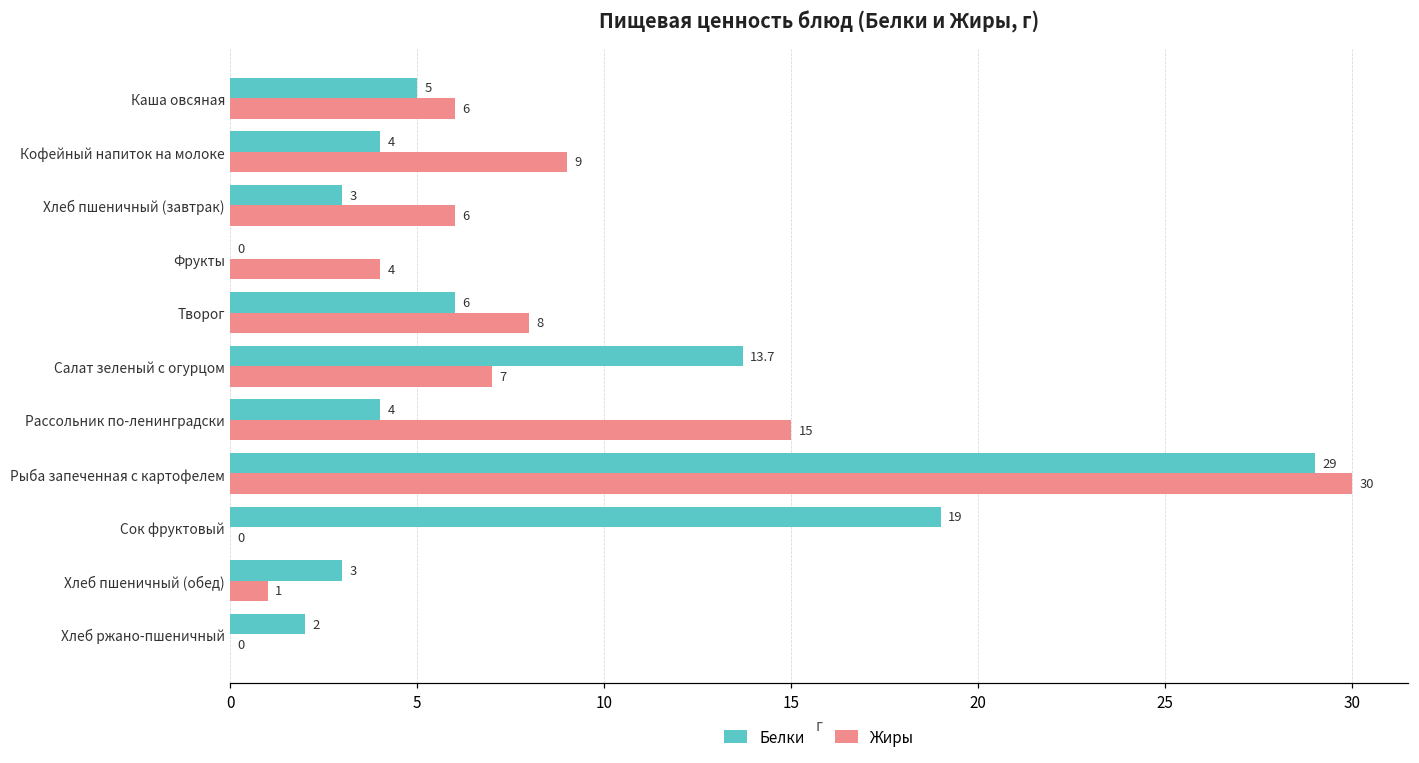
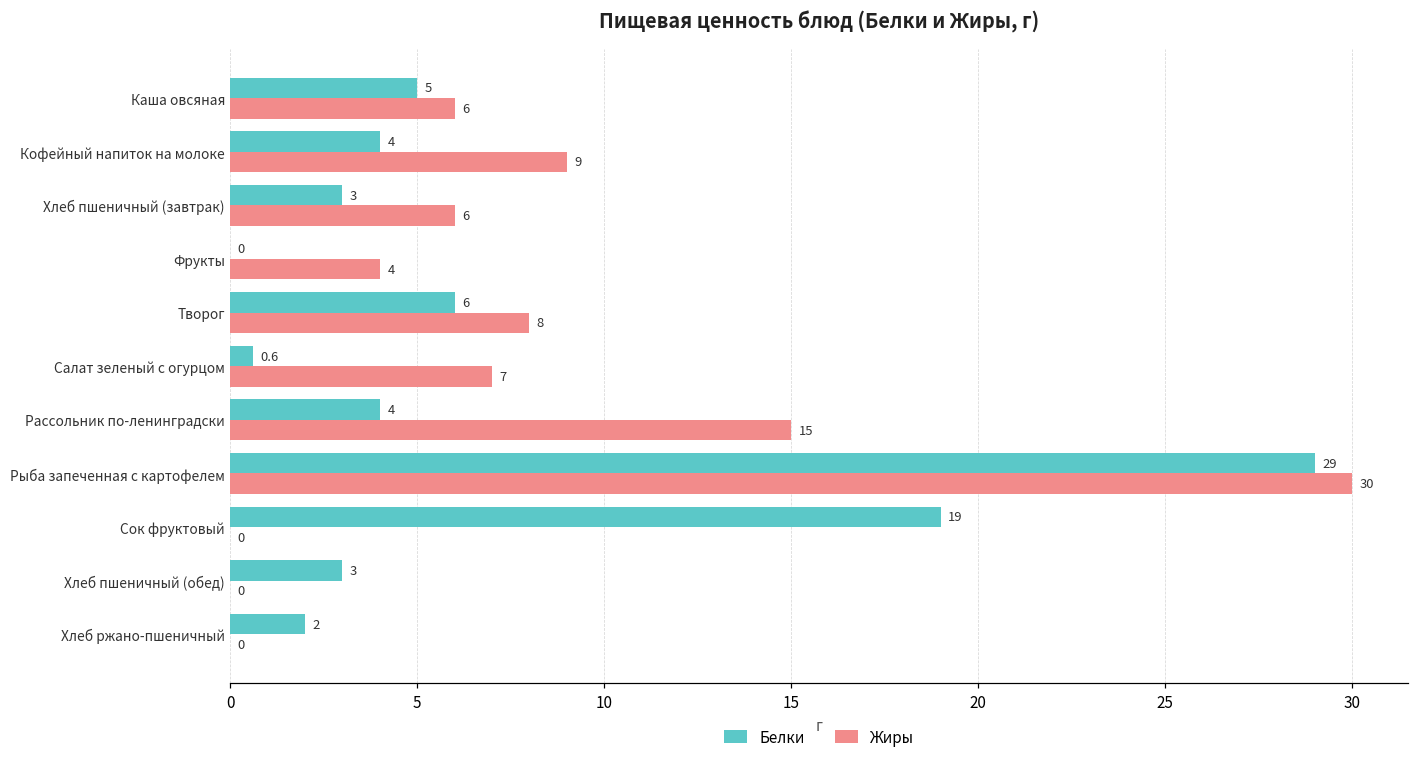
Белки, Салат зеленый с огурцом: 13.7 -> 0.6
Жиры, Хлеб пшеничный (обед): 1 -> 0
